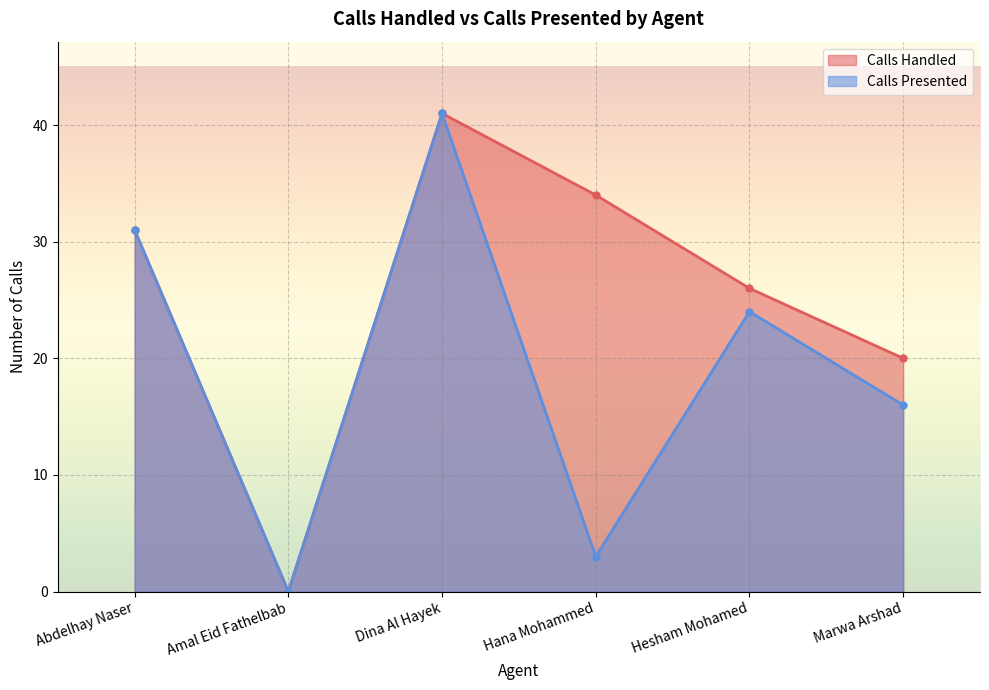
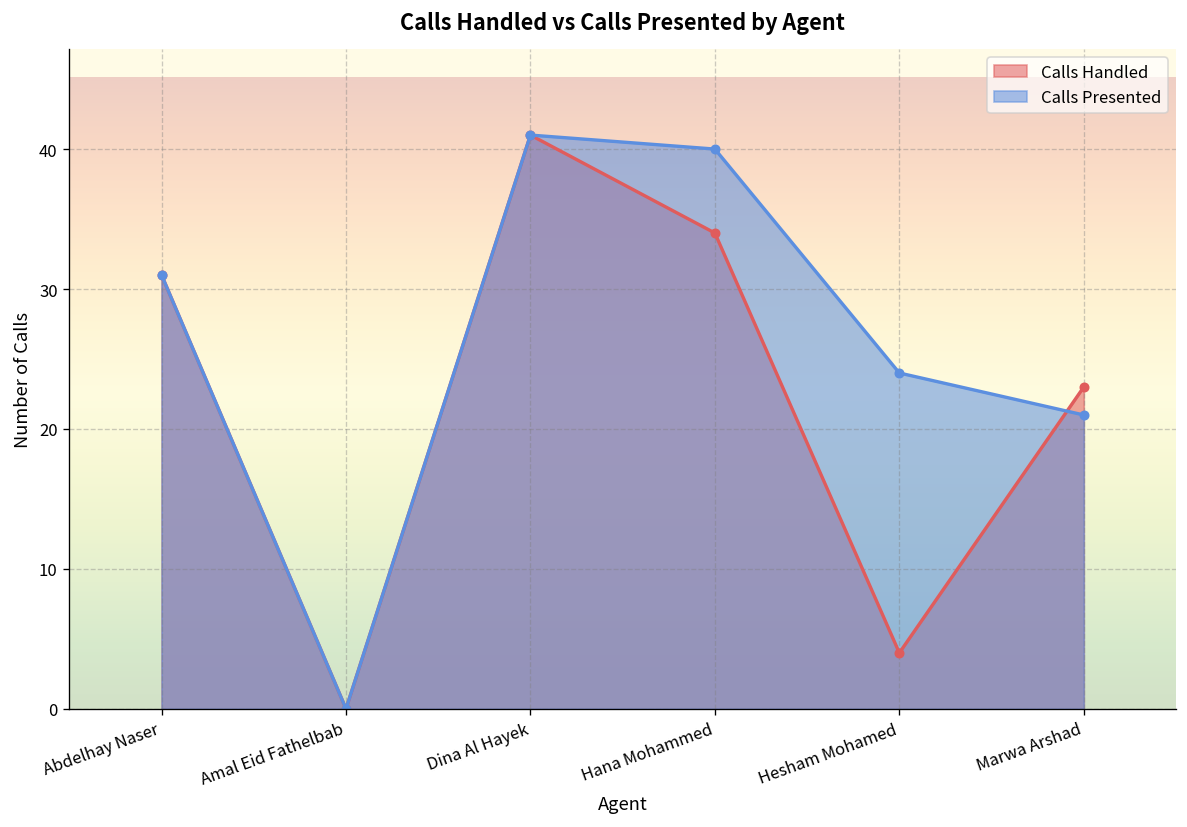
Calls Presented, Hana Mohammed: 3 -> 40
Calls Handled, Hesham Mohamed: 26 -> 4
Calls Handled, Marwa Arshad: 20 -> 23
Calls Presented, Marwa Arshad: 16 -> 21
